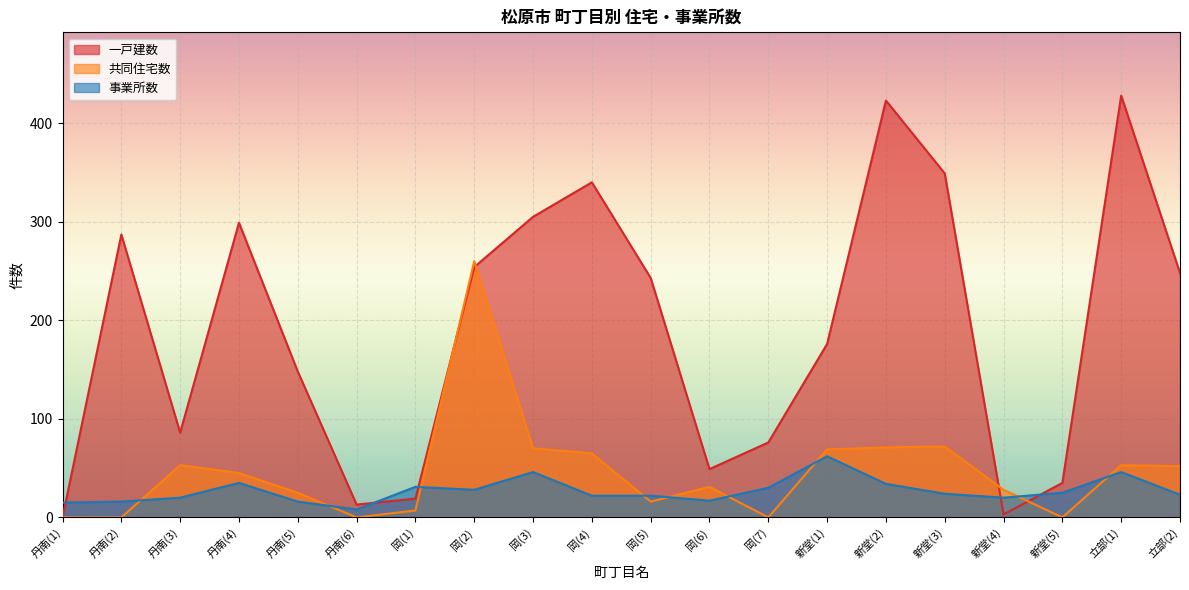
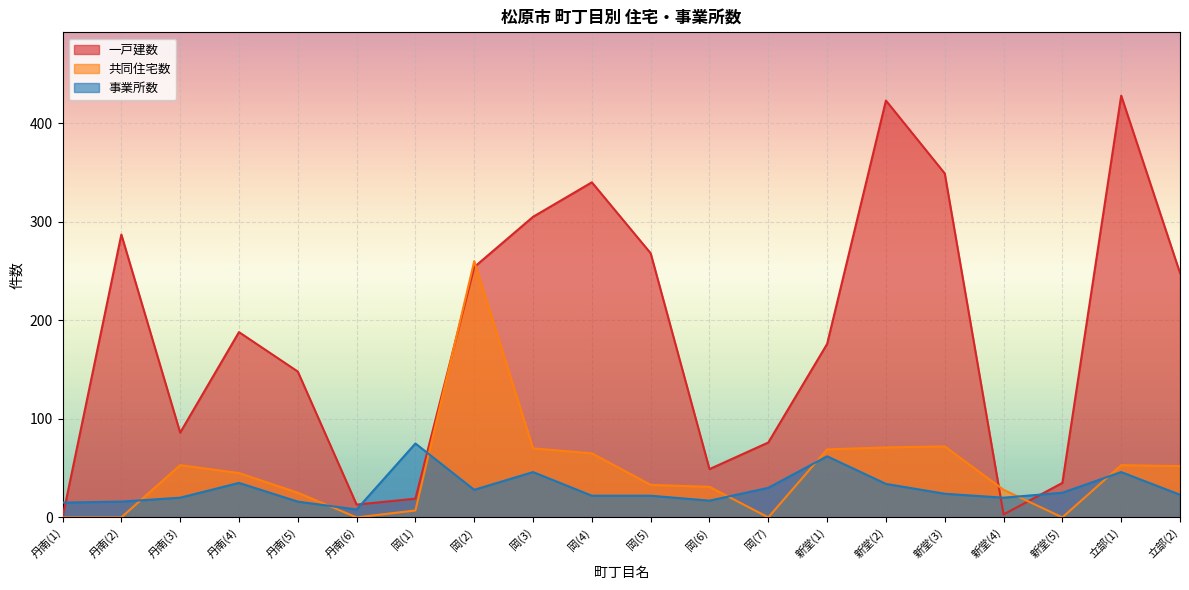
一戸建数, 丹南(4): 300 -> 190
事業所数, 岡(1): 30 -> 80
一戸建数, 岡(5): 240 -> 270
共同住宅数, 岡(5): 20 -> 30
